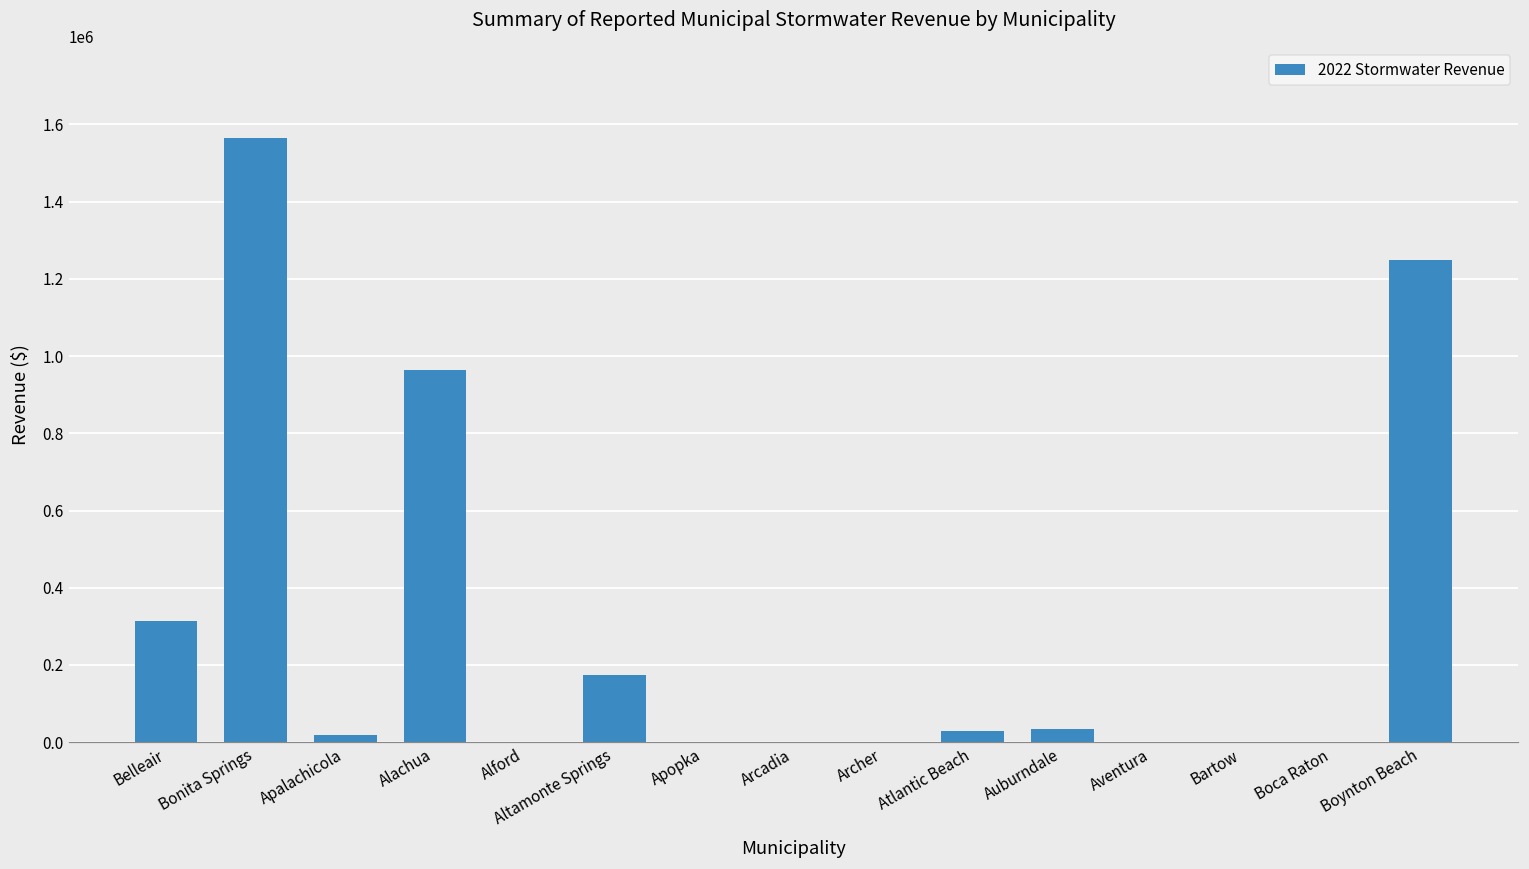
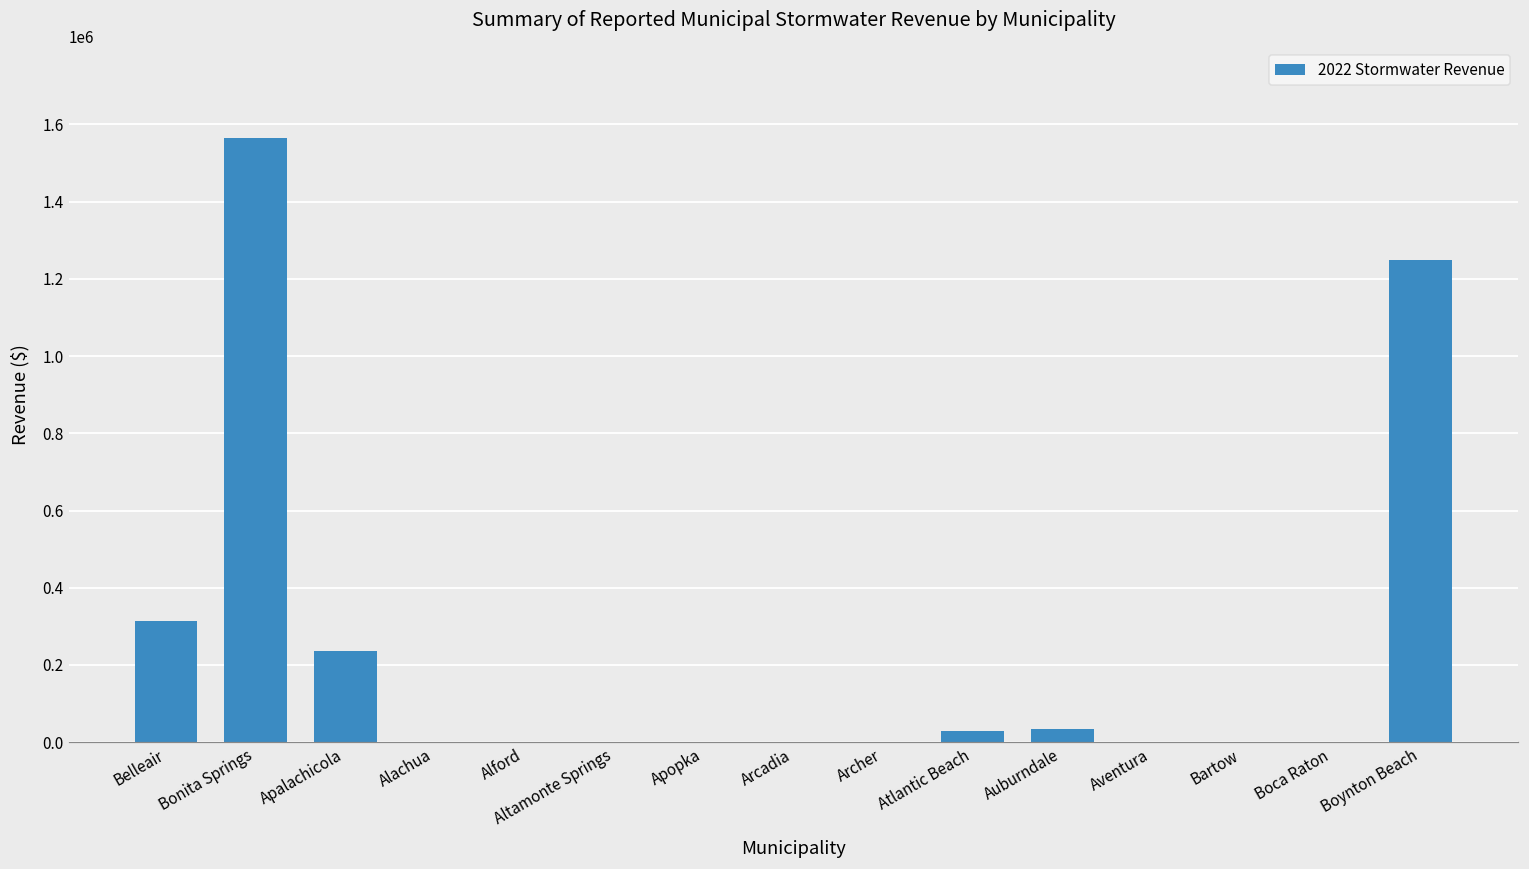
Apalachicola: 20000 -> 240000
Alachua: 960000 -> 0
Altamonte Springs: 170000 -> 0
